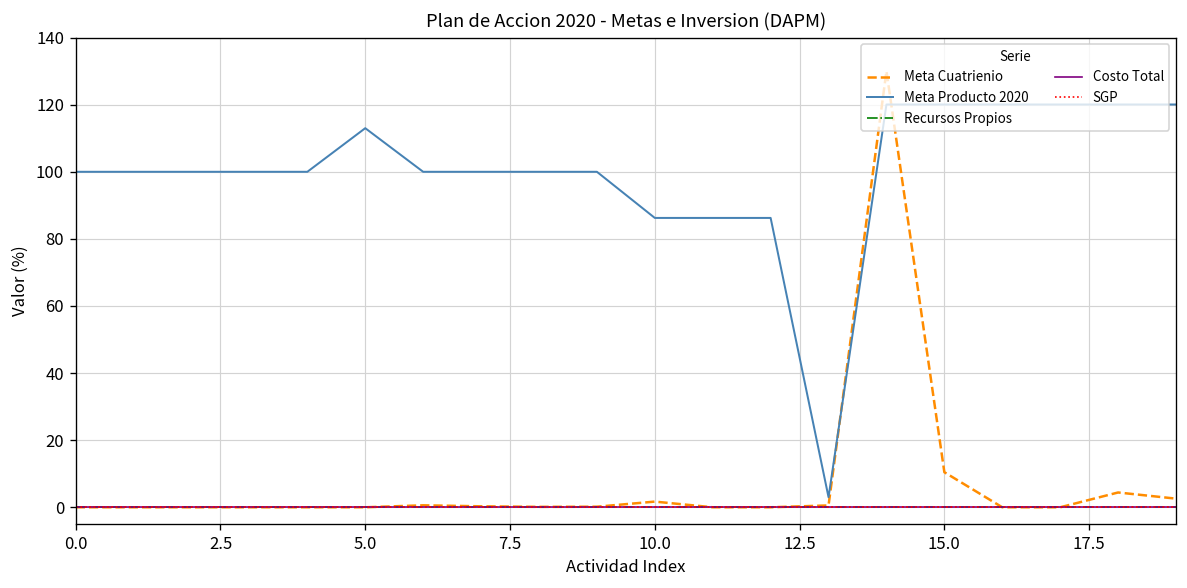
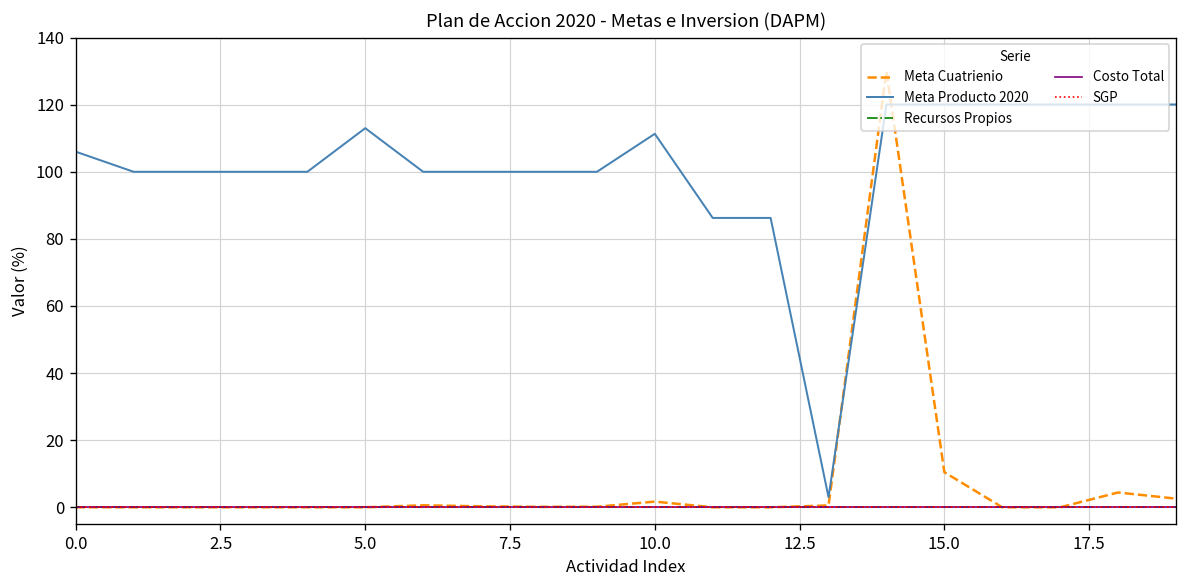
Meta Producto 2020, 0.0: 100 -> 106
Meta Producto 2020, 10.0: 86 -> 111
